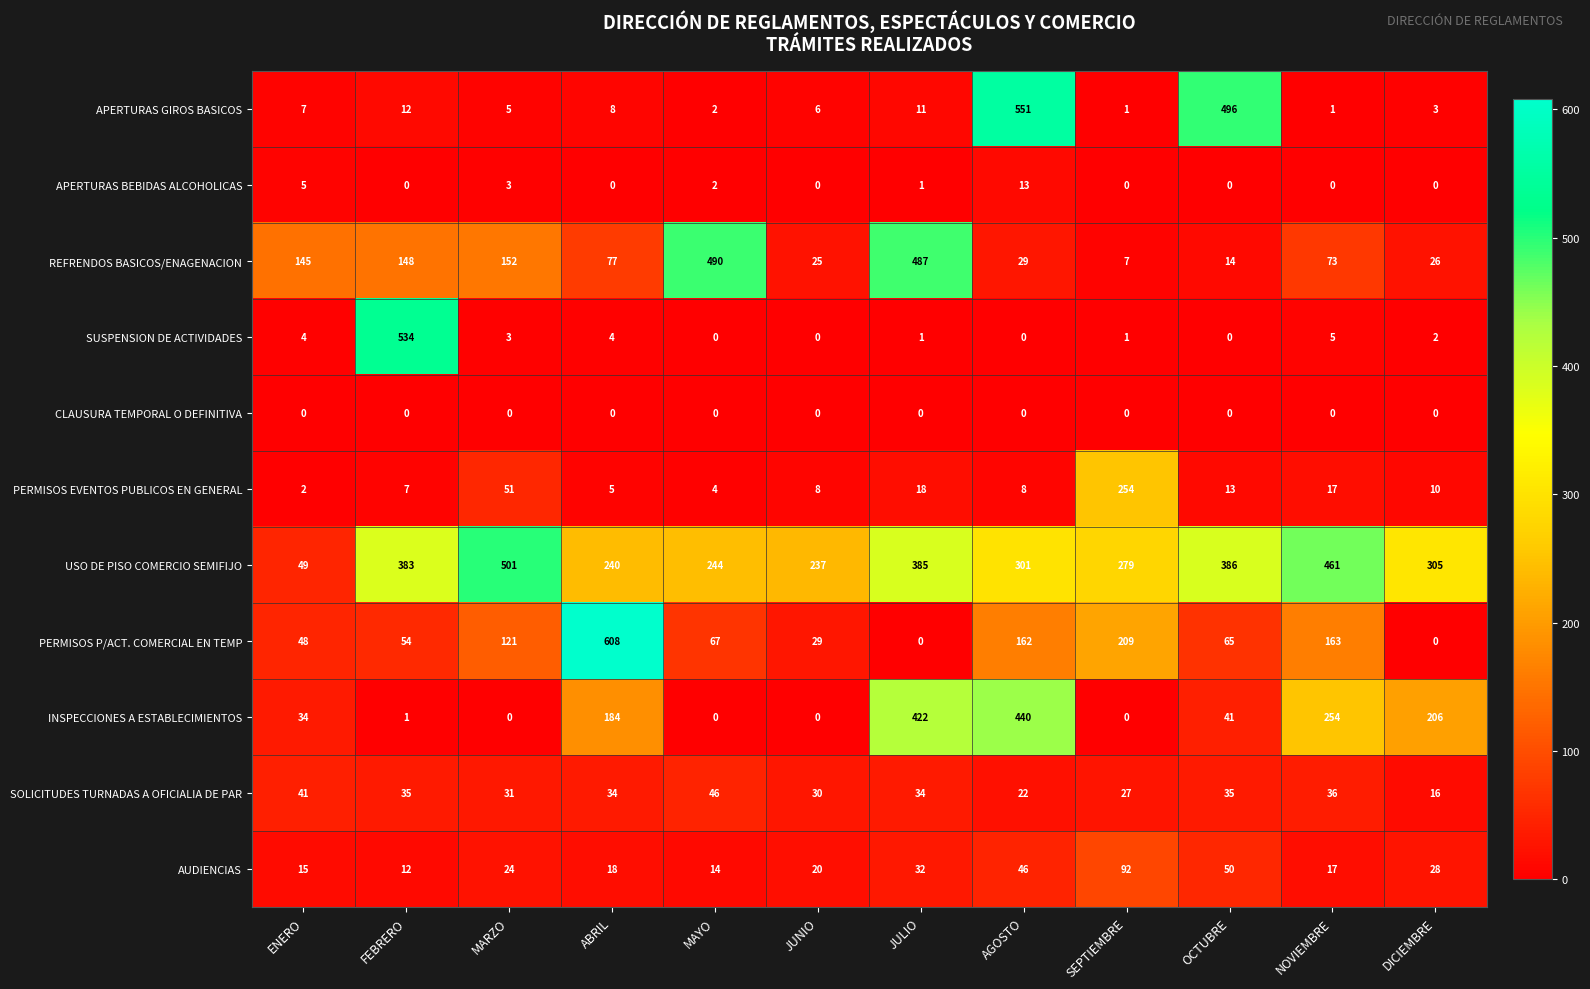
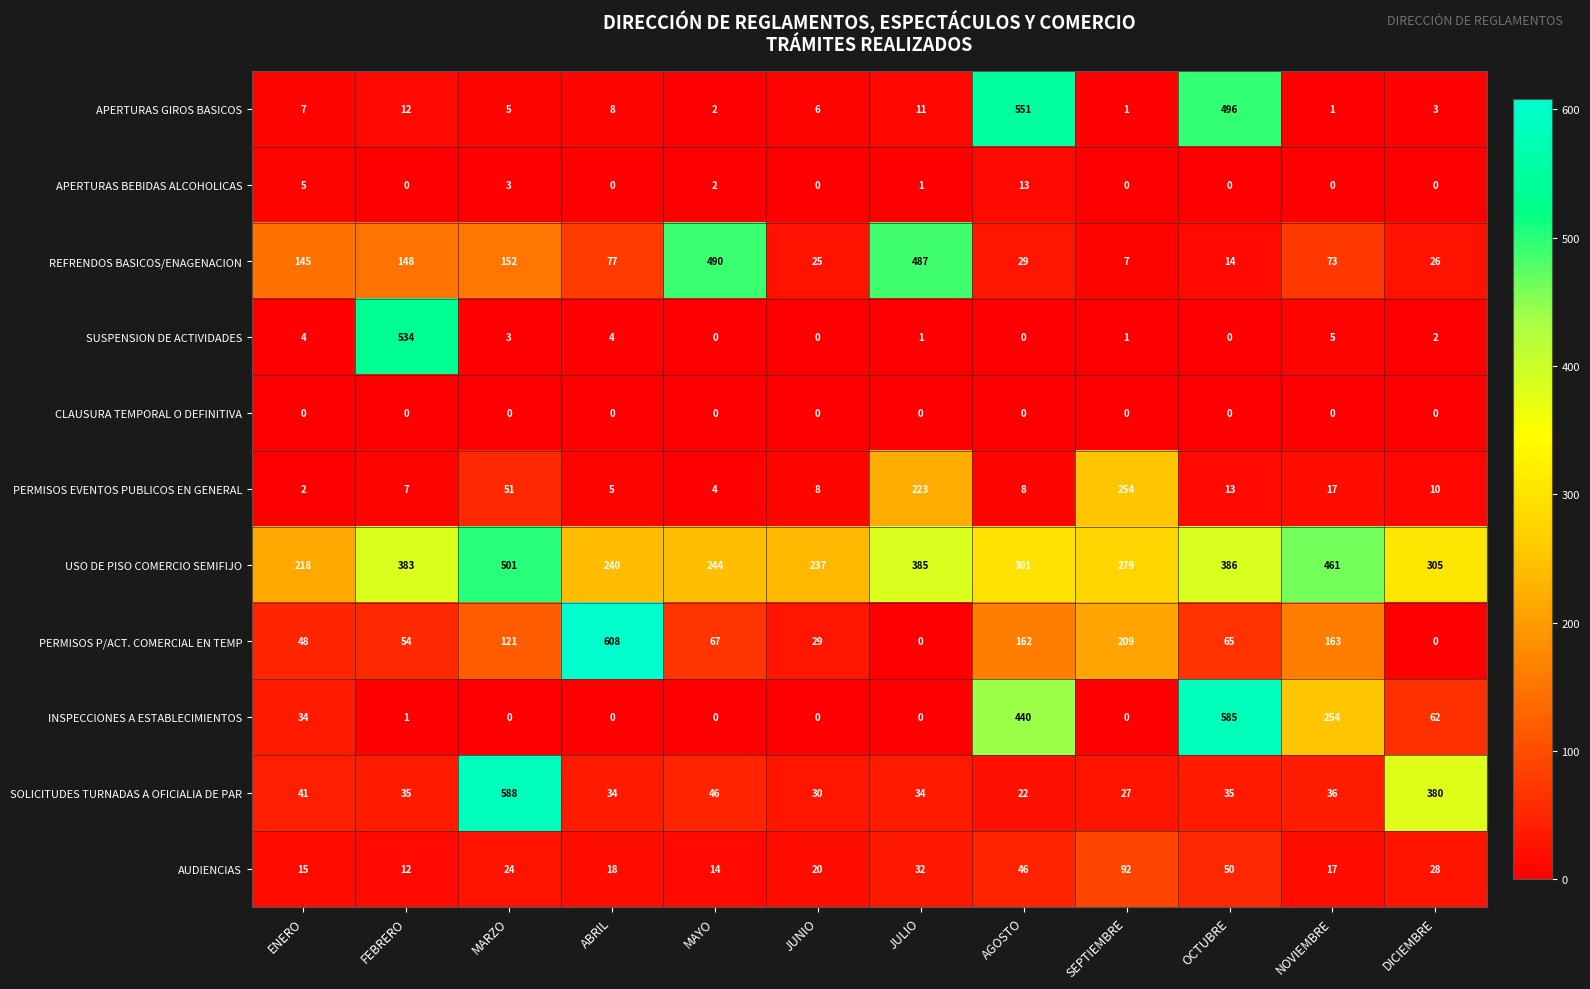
PERMISOS EVENTOS PUBLICOS EN GENERAL, JULIO: 18 -> 223
USO DE PISO COMERCIO SEMIFIJO, ENERO: 49 -> 218
INSPECCIONES A ESTABLECIMIENTOS, ABRIL: 184 -> 0
INSPECCIONES A ESTABLECIMIENTOS, JULIO: 422 -> 0
INSPECCIONES A ESTABLECIMIENTOS, OCTUBRE: 41 -> 585
INSPECCIONES A ESTABLECIMIENTOS, DICIEMBRE: 206 -> 62
SOLICITUDES TURNADAS A OFICIALIA DE PAR, MARZO: 31 -> 588
SOLICITUDES TURNADAS A OFICIALIA DE PAR, DICIEMBRE: 16 -> 380
